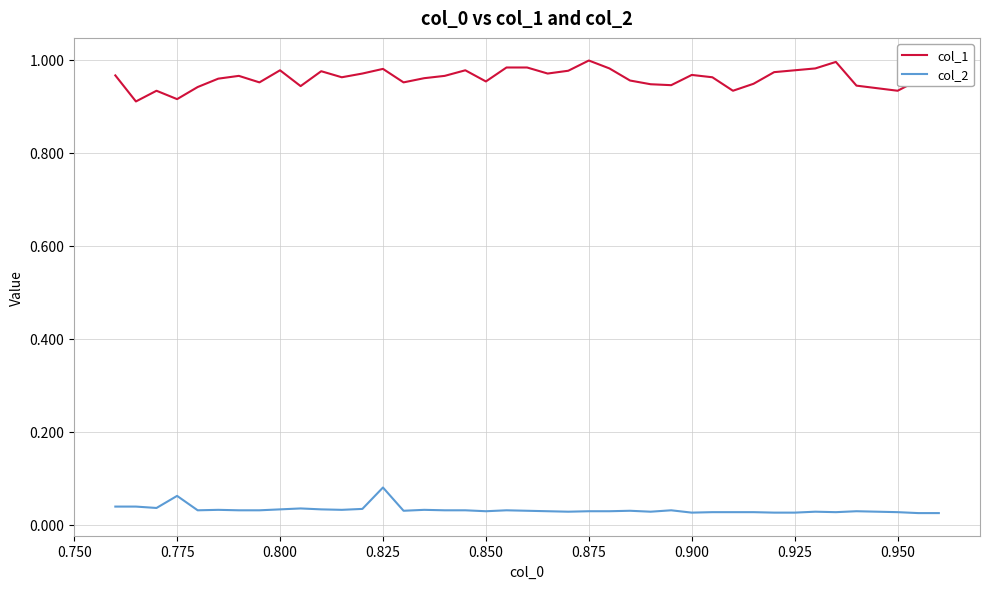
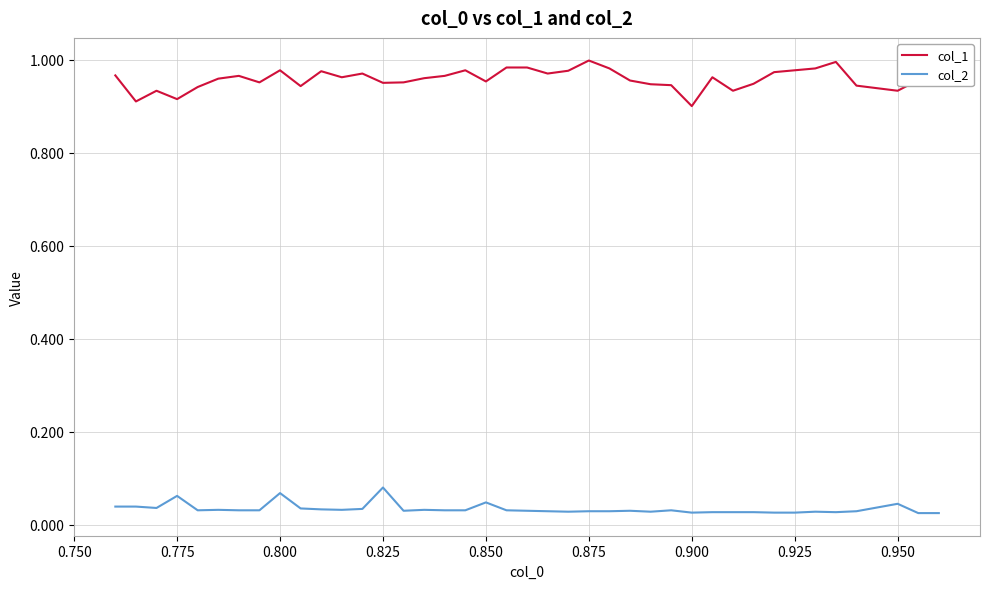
col_2, 0.800: 0.03 -> 0.07
col_1, 0.825: 0.98 -> 0.95
col_2, 0.850: 0.03 -> 0.05
col_1, 0.900: 0.97 -> 0.90
col_2, 0.950: 0.03 -> 0.05
